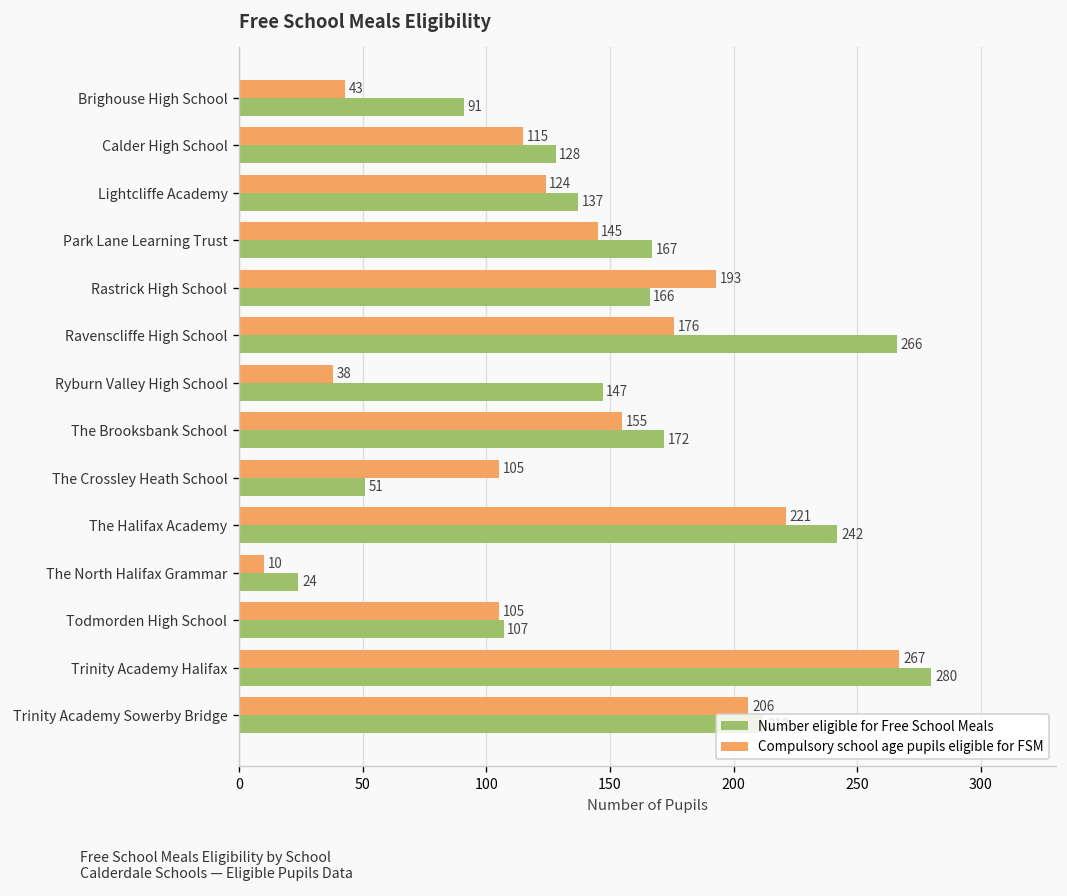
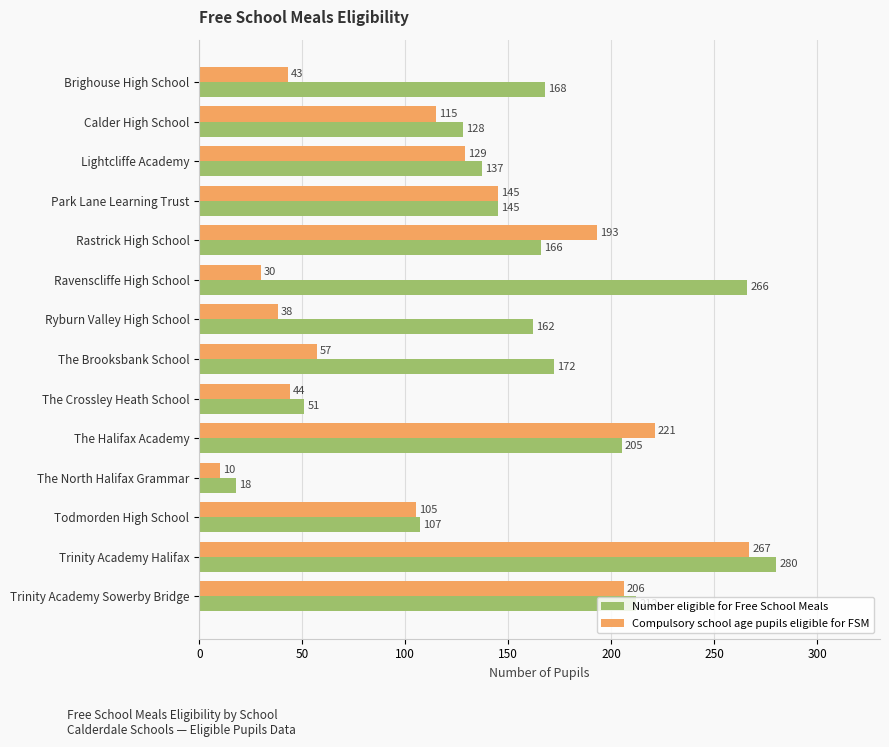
Number eligible for Free School Meals, Brighouse High School: 91 -> 168
Compulsory school age pupils eligible for FSM, Lightcliffe Academy: 124 -> 129
Number eligible for Free School Meals, Park Lane Learning Trust: 167 -> 145
Compulsory school age pupils eligible for FSM, Ravenscliffe High School: 176 -> 30
Number eligible for Free School Meals, Ryburn Valley High School: 147 -> 162
Compulsory school age pupils eligible for FSM, The Brooksbank School: 155 -> 57
Compulsory school age pupils eligible for FSM, The Crossley Heath School: 105 -> 44
Number eligible for Free School Meals, The Halifax Academy: 242 -> 205
Number eligible for Free School Meals, The North Halifax Grammar: 24 -> 18
